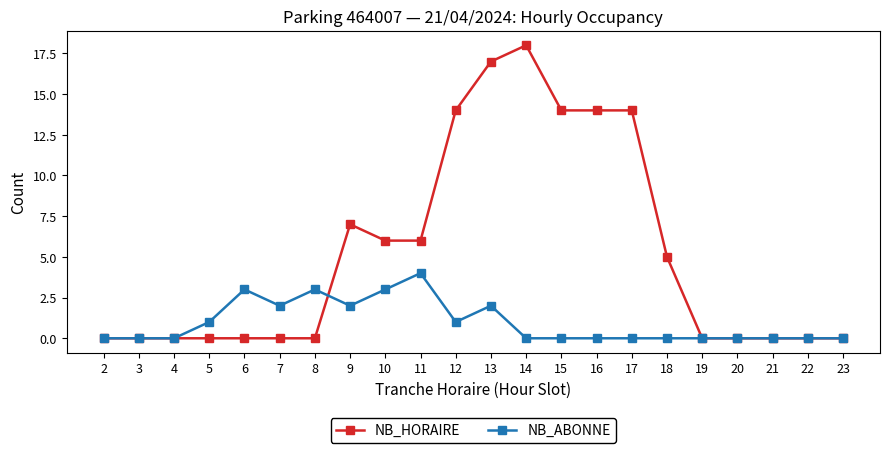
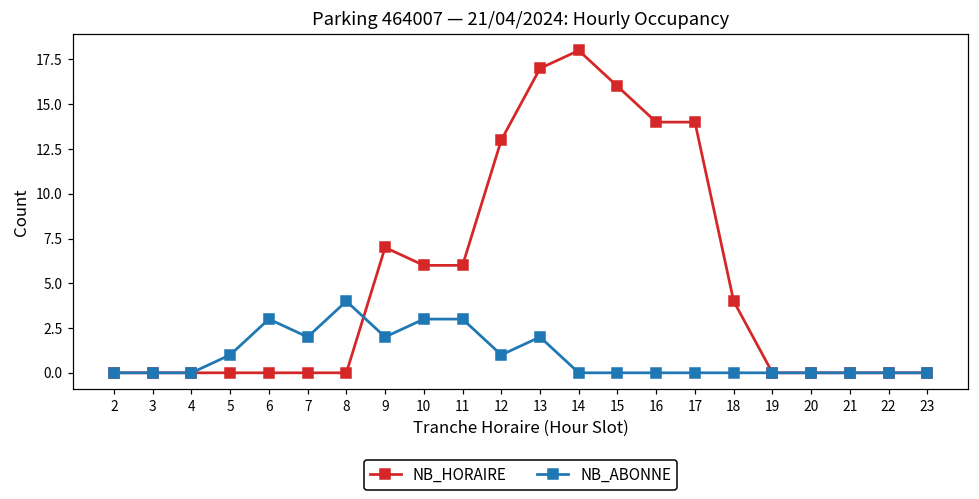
NB_ABONNE, 8: 3 -> 4
NB_ABONNE, 11: 4 -> 3
NB_HORAIRE, 12: 14 -> 13
NB_HORAIRE, 15: 14 -> 16
NB_HORAIRE, 18: 5 -> 4
